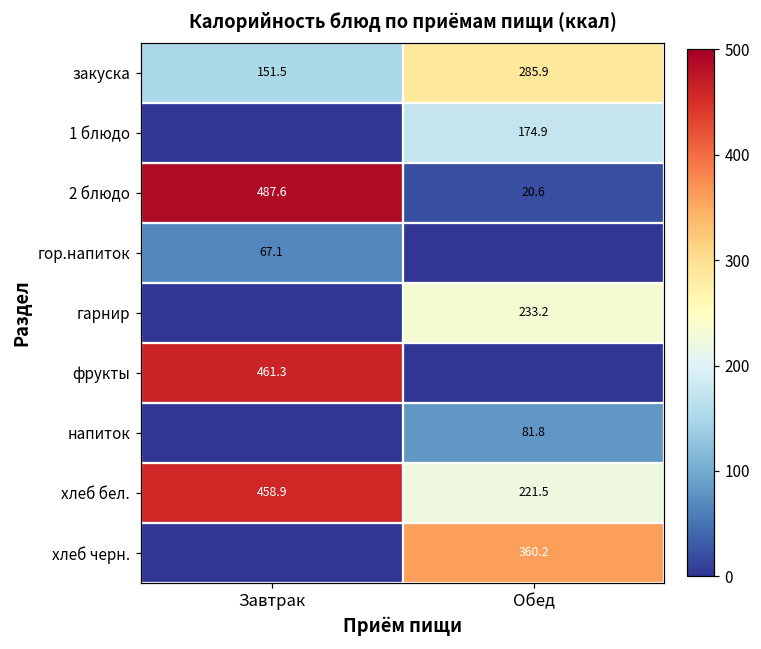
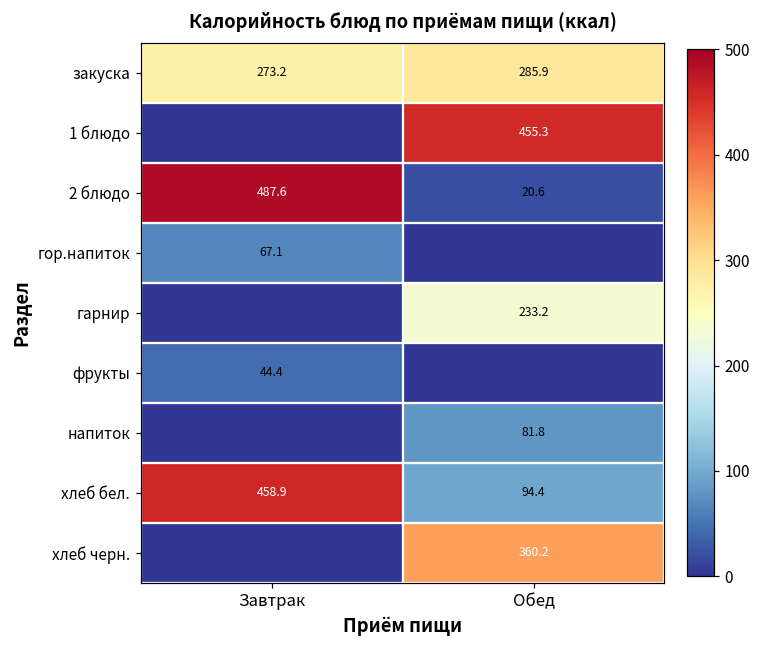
закуска, Завтрак: 151.5 -> 273.2
1 блюдо, Обед: 174.9 -> 455.3
фрукты, Завтрак: 461.3 -> 44.4
хлеб бел., Обед: 221.5 -> 94.4
